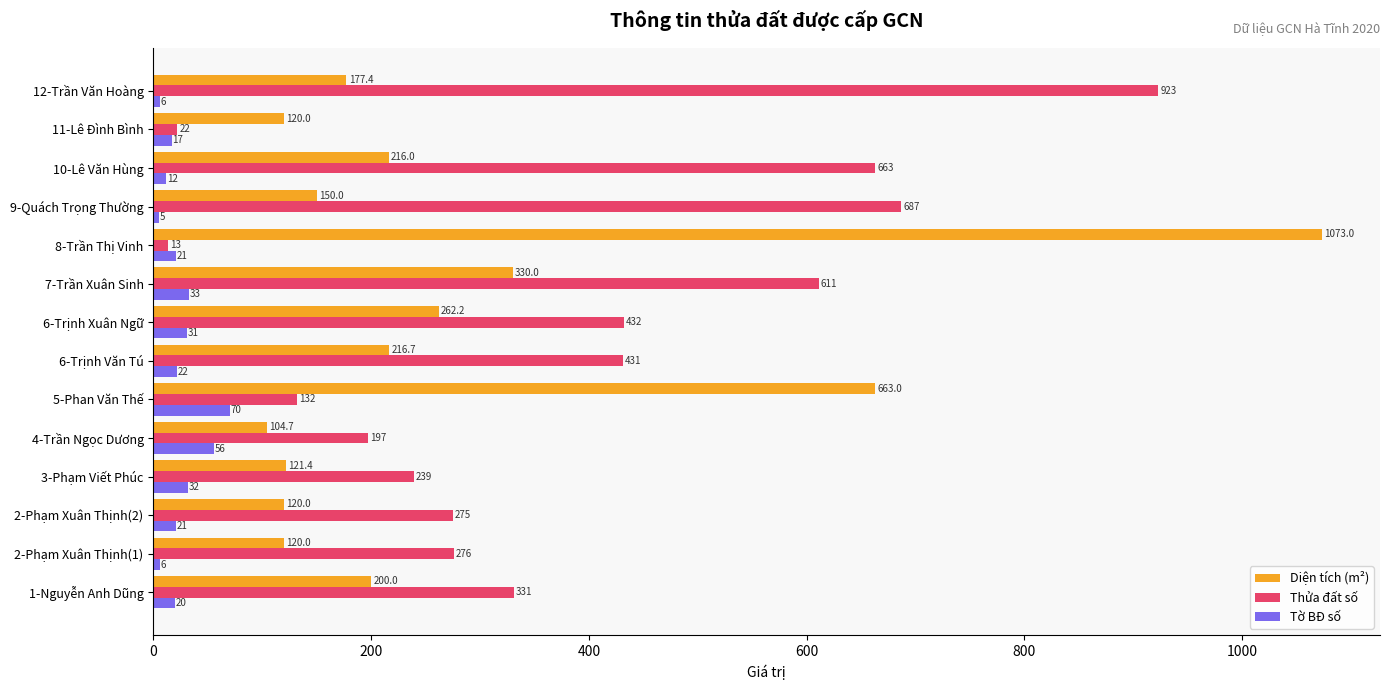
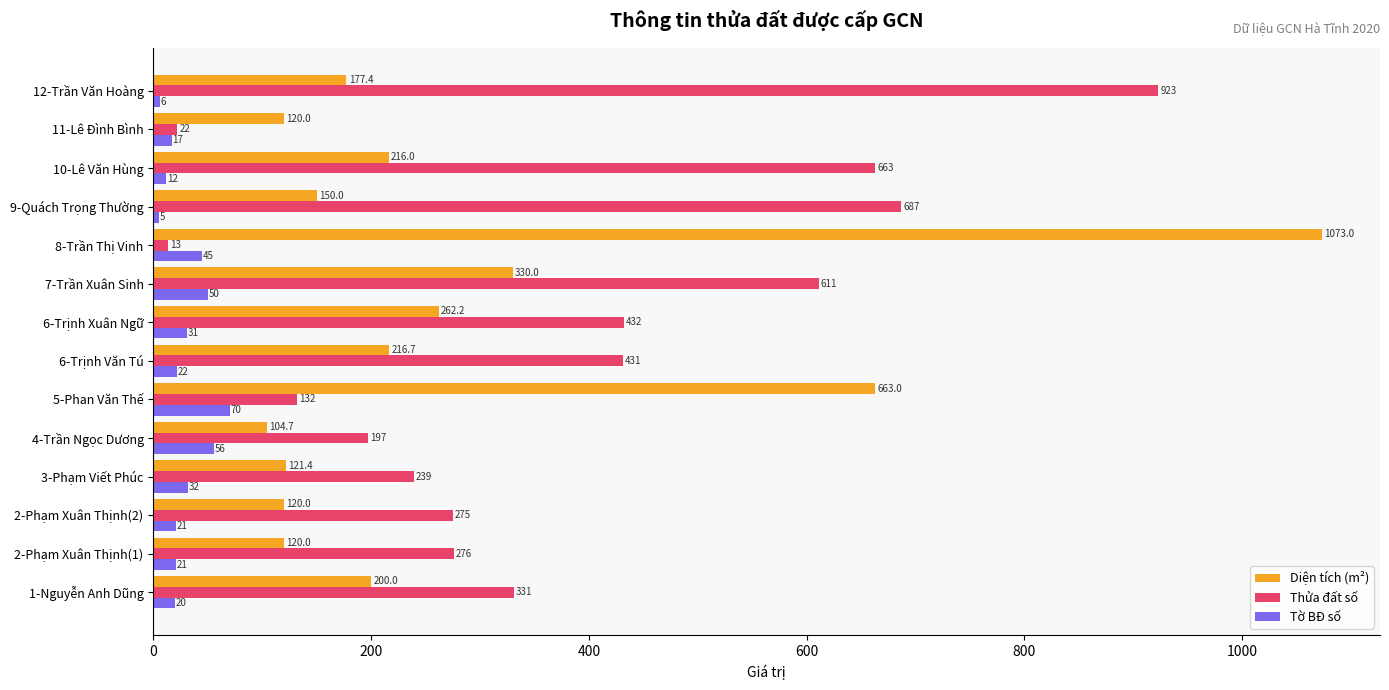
Tờ BĐ số, 8-Trần Thị Vinh: 21 -> 45
Tờ BĐ số, 7-Trần Xuân Sinh: 33 -> 50
Tờ BĐ số, 2-Phạm Xuân Thịnh(1): 6 -> 21
